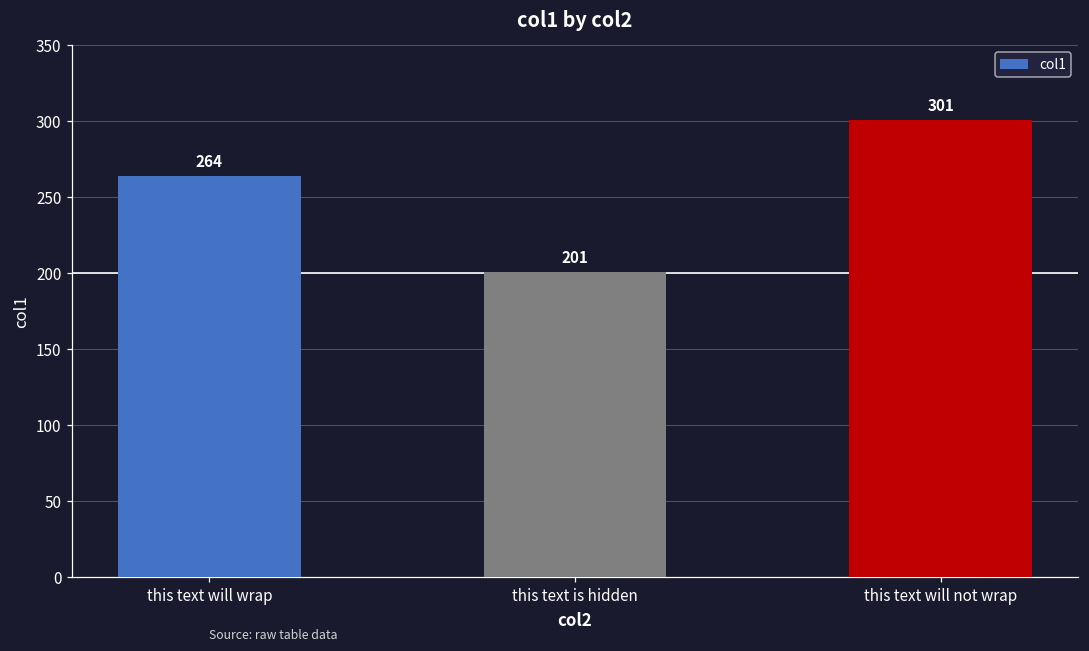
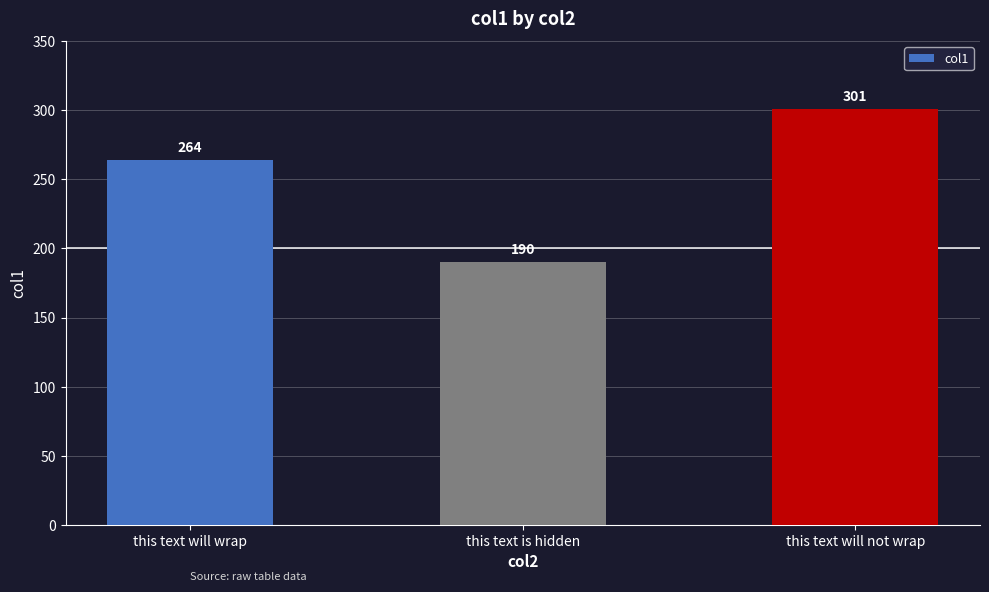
this text is hidden: 201 -> 190
